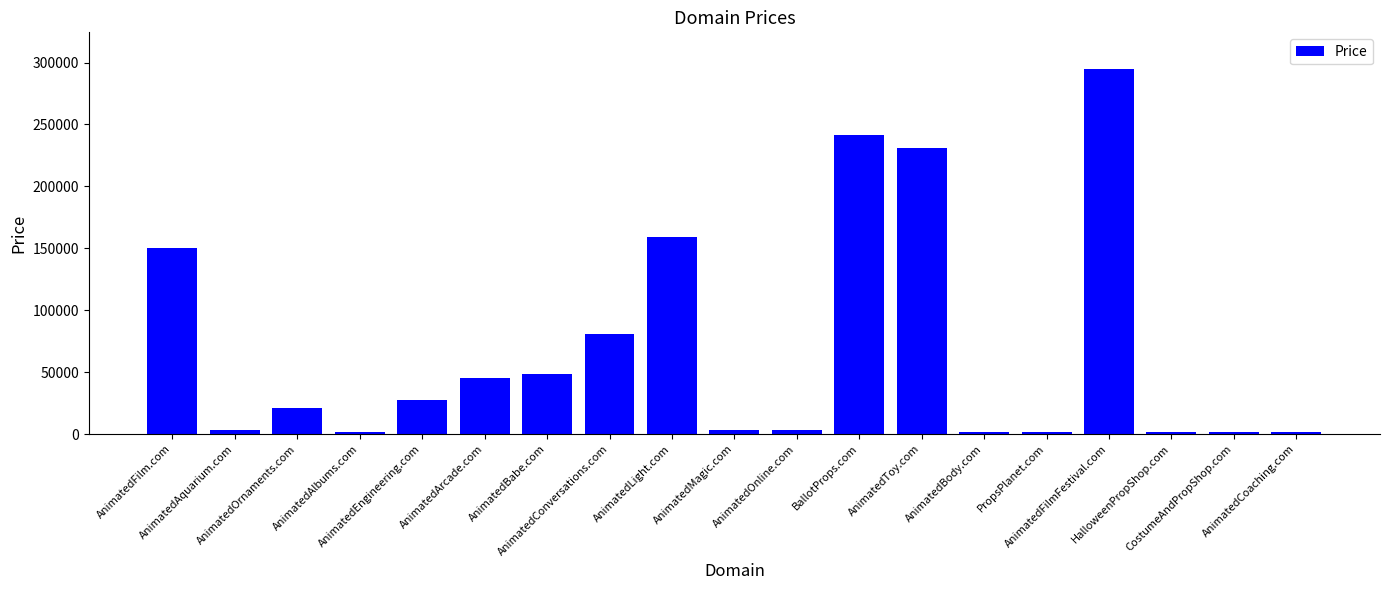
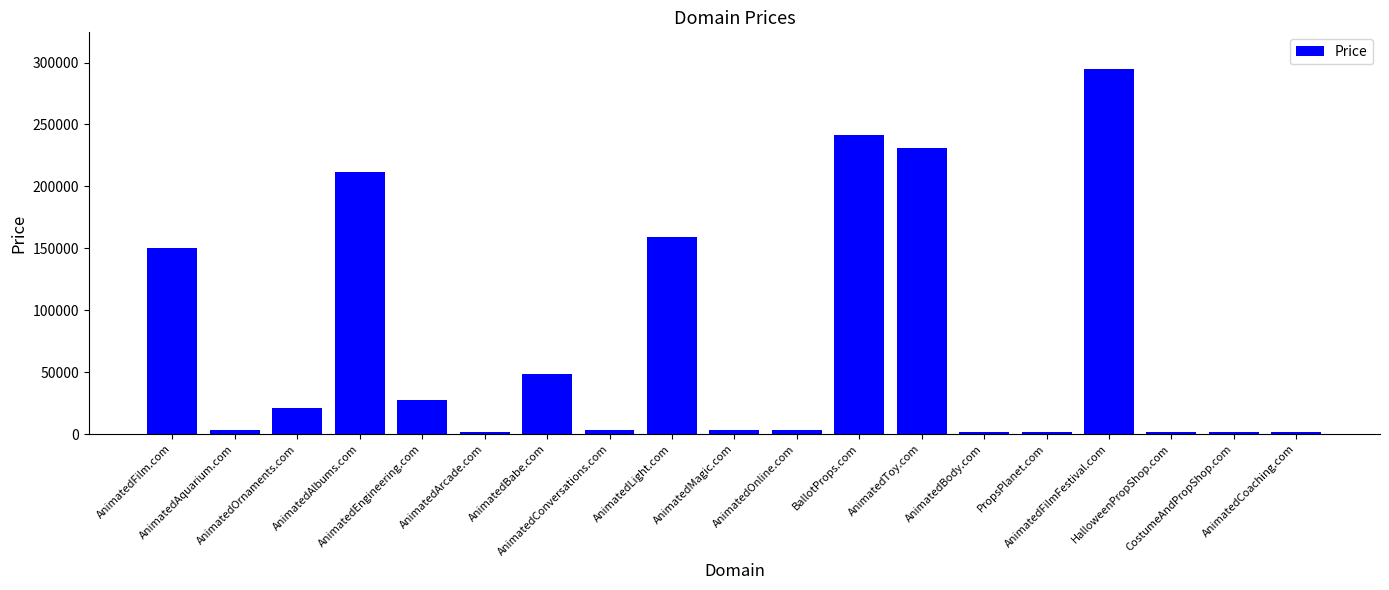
AnimatedAlbums.com: 2000 -> 212000
AnimatedArcade.com: 46000 -> 2000
AnimatedConversations.com: 81000 -> 3000
